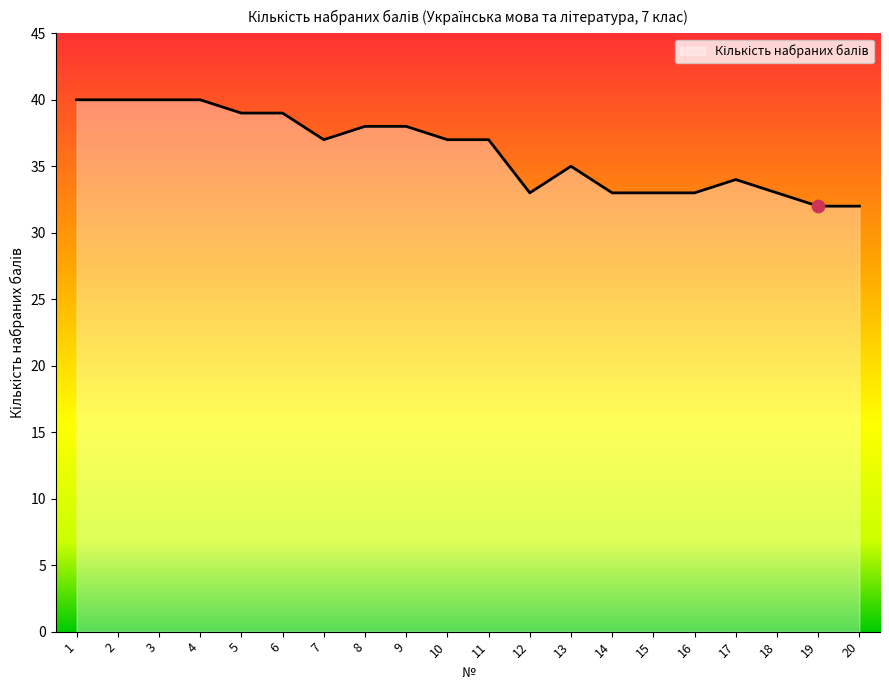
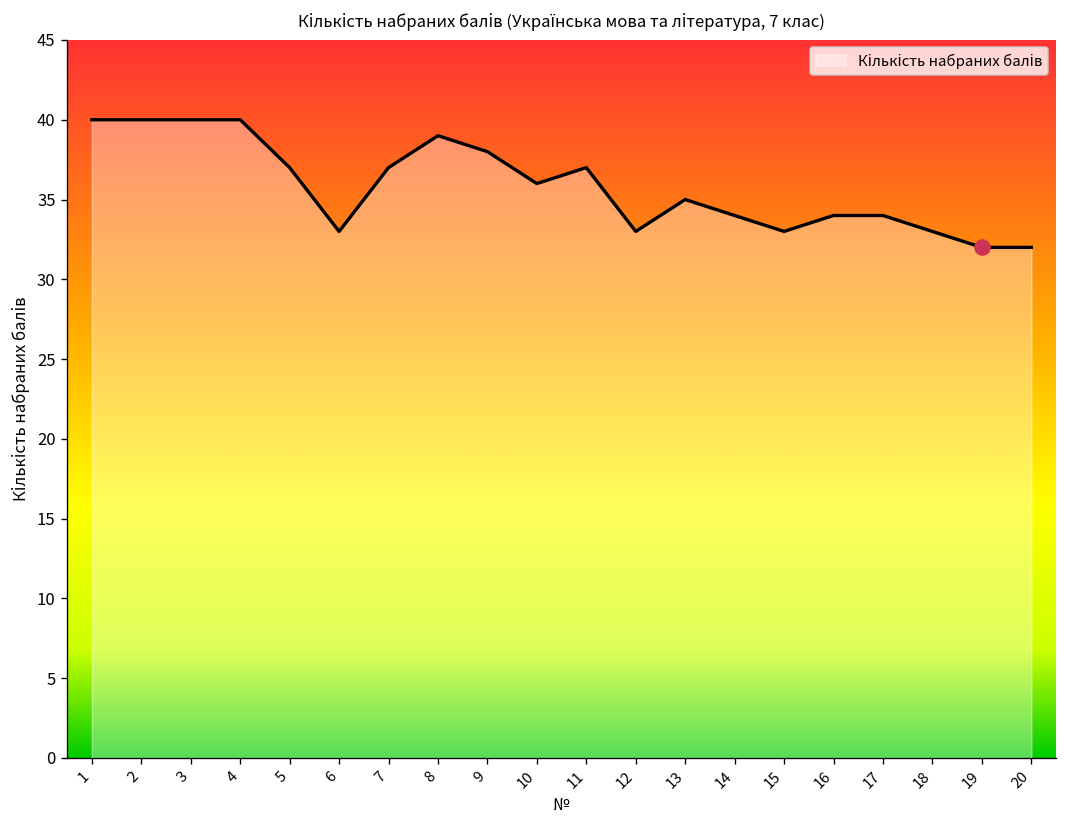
Кількість набраних балів, 5: 39 -> 37
Кількість набраних балів, 6: 39 -> 33
Кількість набраних балів, 8: 38 -> 39
Кількість набраних балів, 10: 37 -> 36
Кількість набраних балів, 14: 33 -> 34
Кількість набраних балів, 16: 33 -> 34
